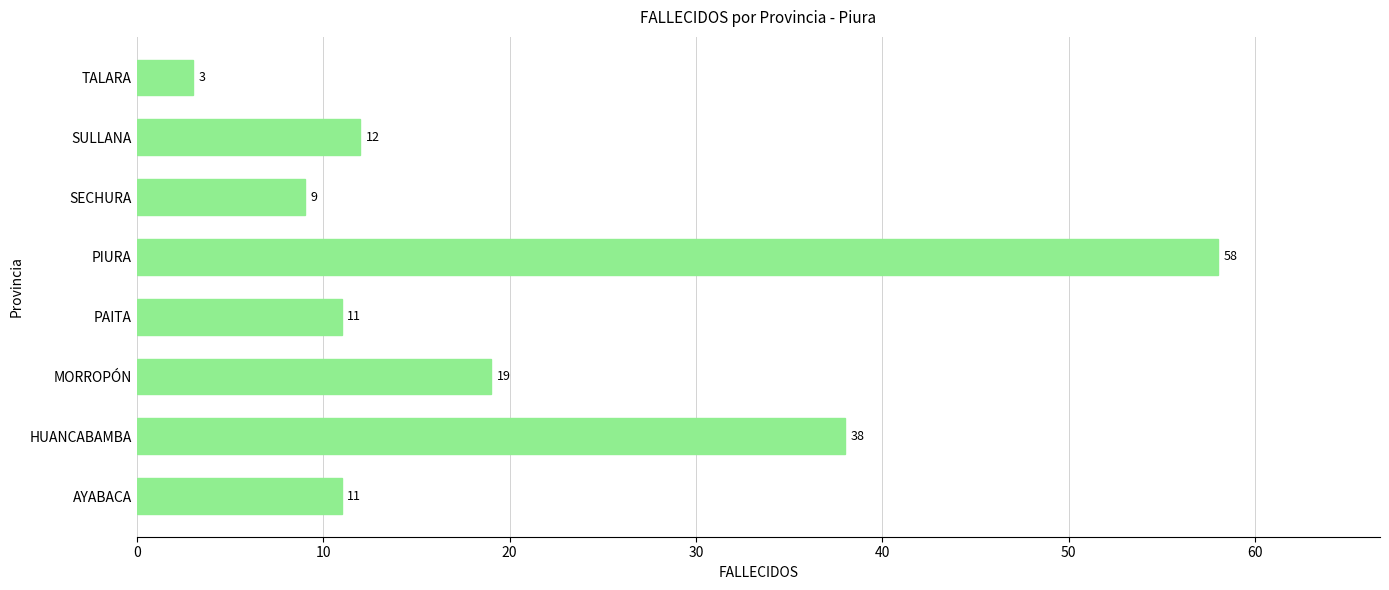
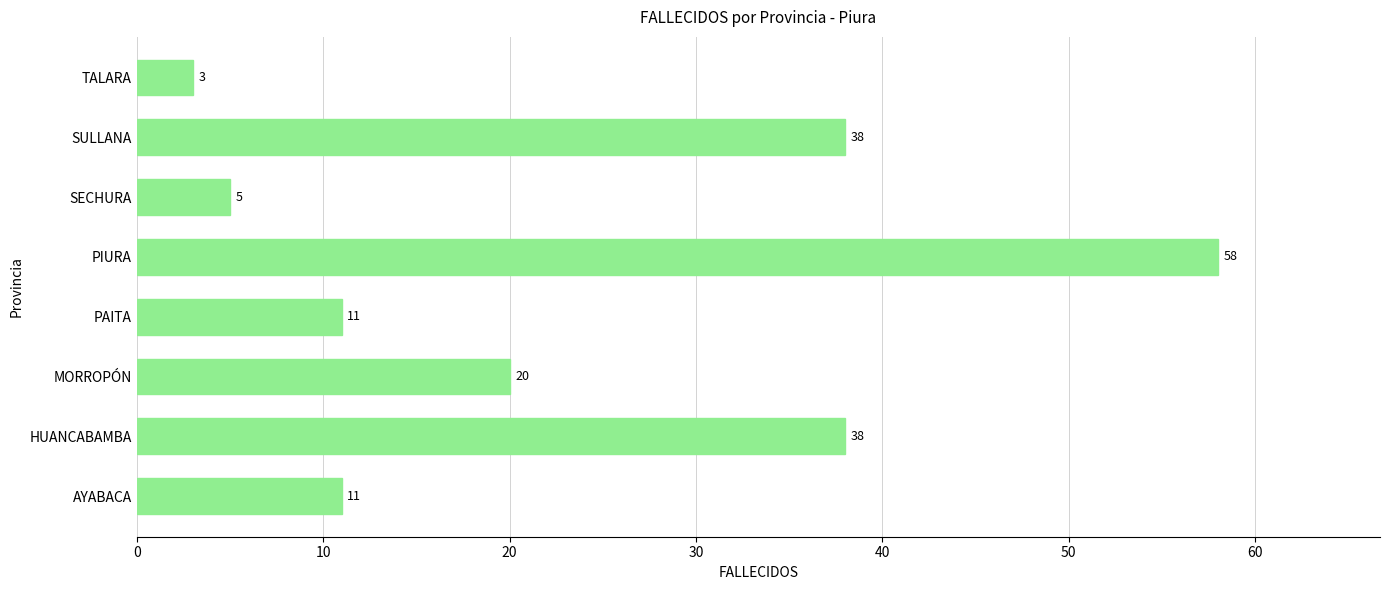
SULLANA: 12 -> 38
SECHURA: 9 -> 5
MORROPÓN: 19 -> 20
